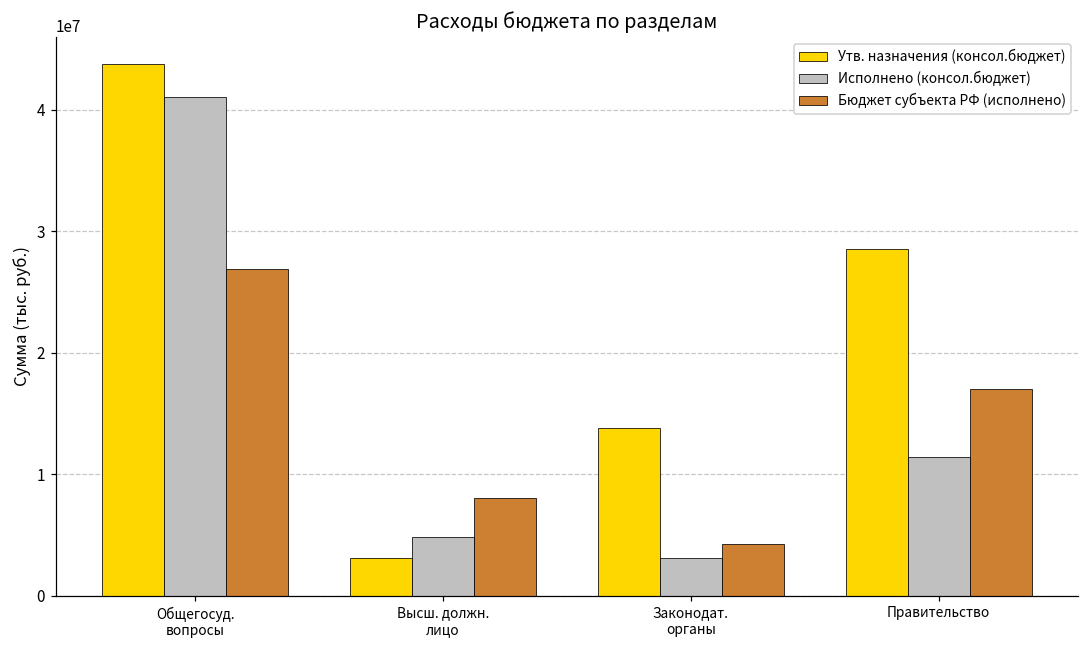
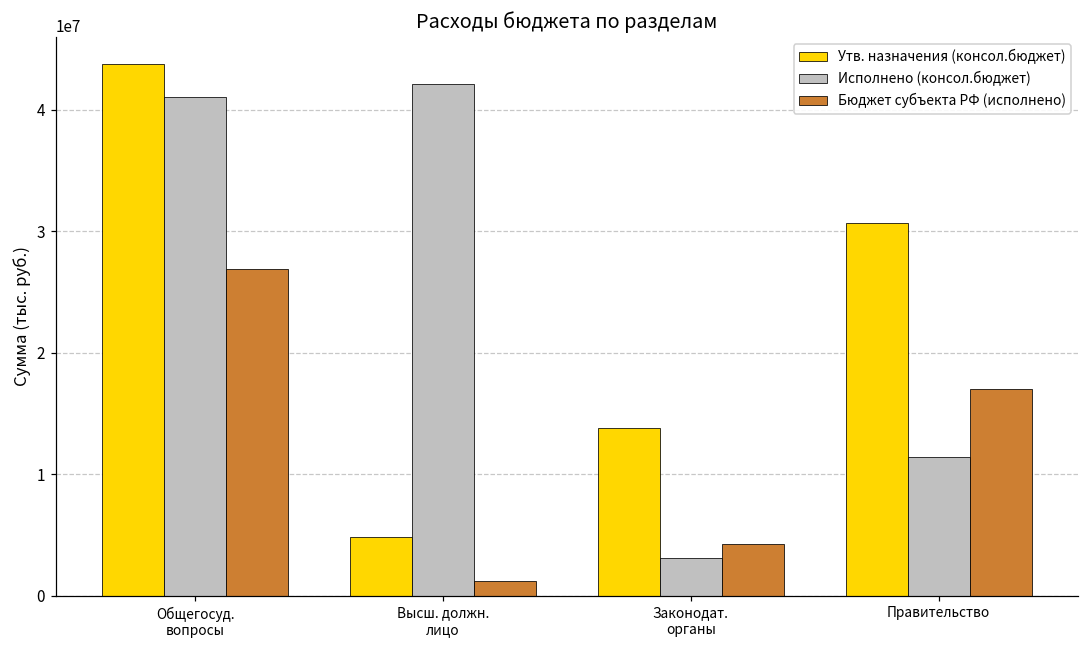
Утв. назначения (консол.бюджет), Высш. должн. лицо: 3100000 -> 4800000
Исполнено (консол.бюджет), Высш. должн. лицо: 4800000 -> 42100000
Бюджет субъекта РФ (исполнено), Высш. должн. лицо: 8000000 -> 1200000
Утв. назначения (консол.бюджет), Правительство: 28500000 -> 30700000
